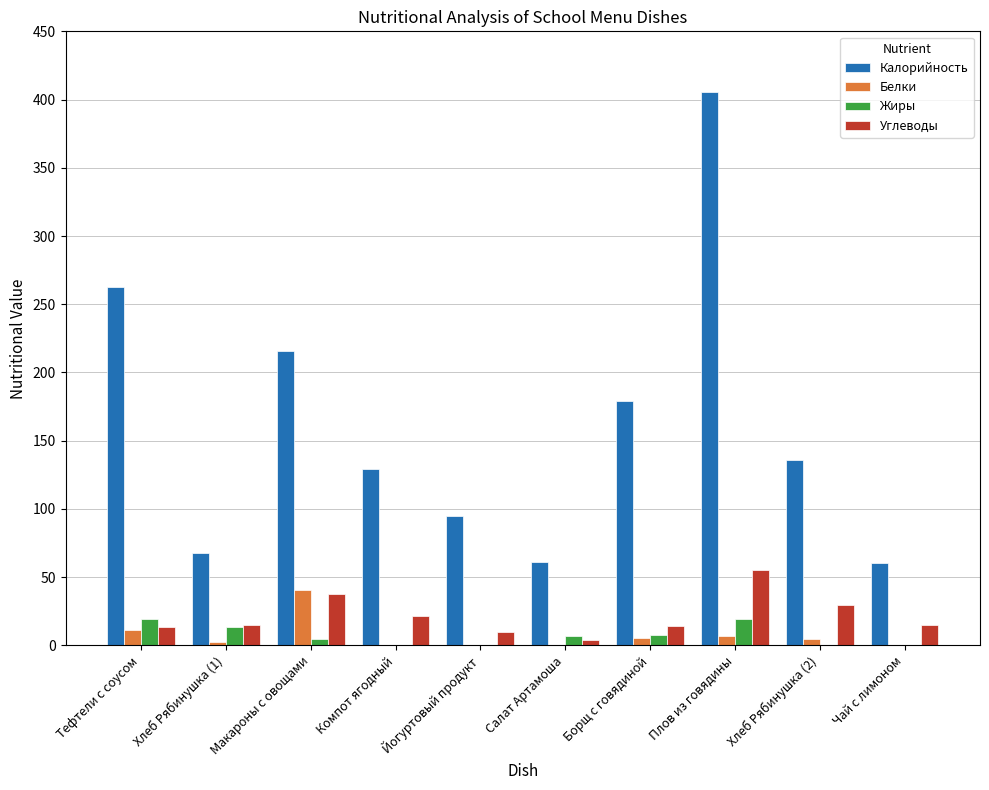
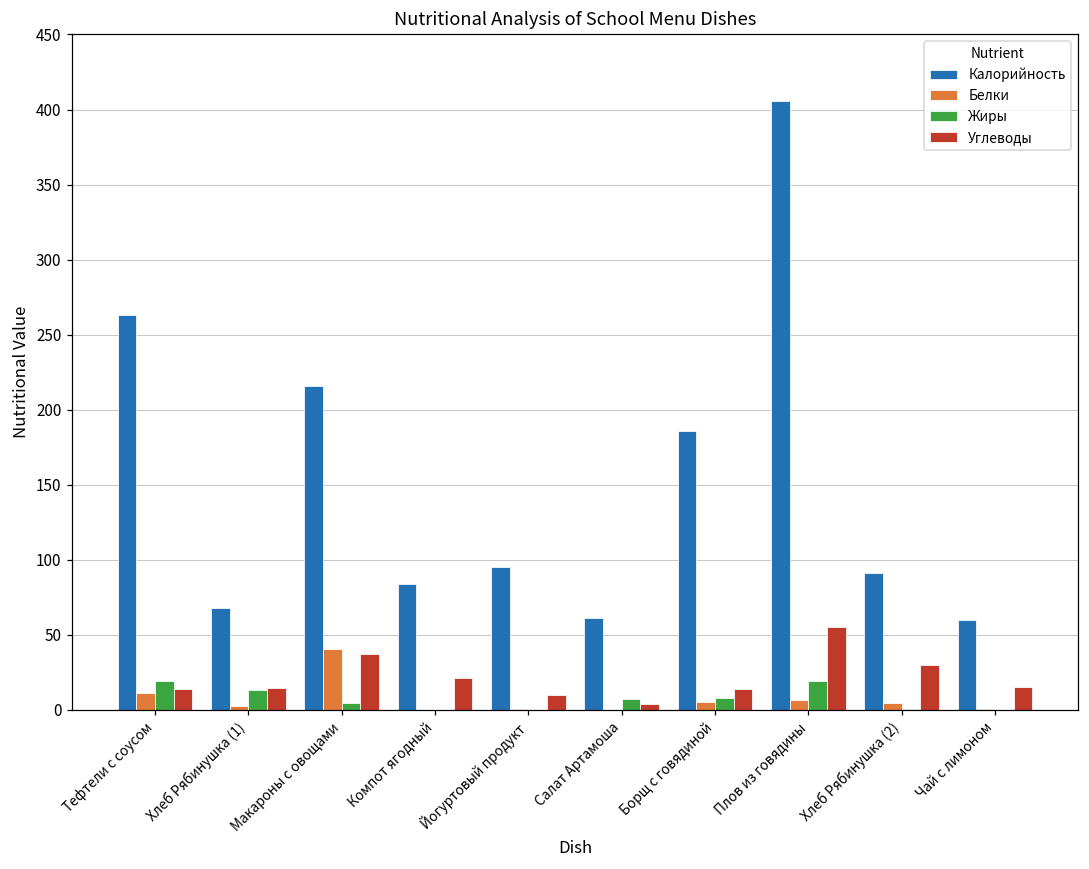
Калорийность, Компот ягодный: 129 -> 84
Калорийность, Борщ с говядиной: 179 -> 186
Калорийность, Хлеб Рябинушка (2): 136 -> 91
